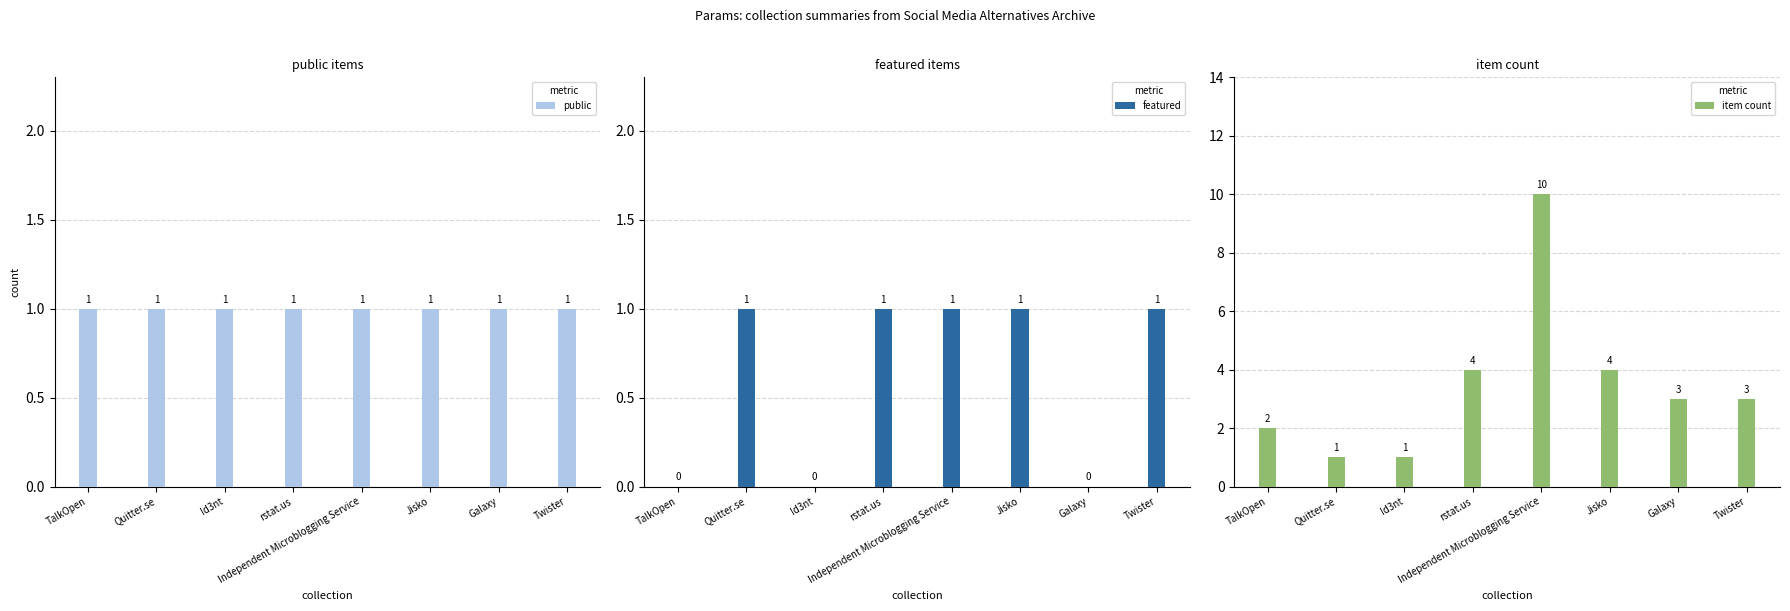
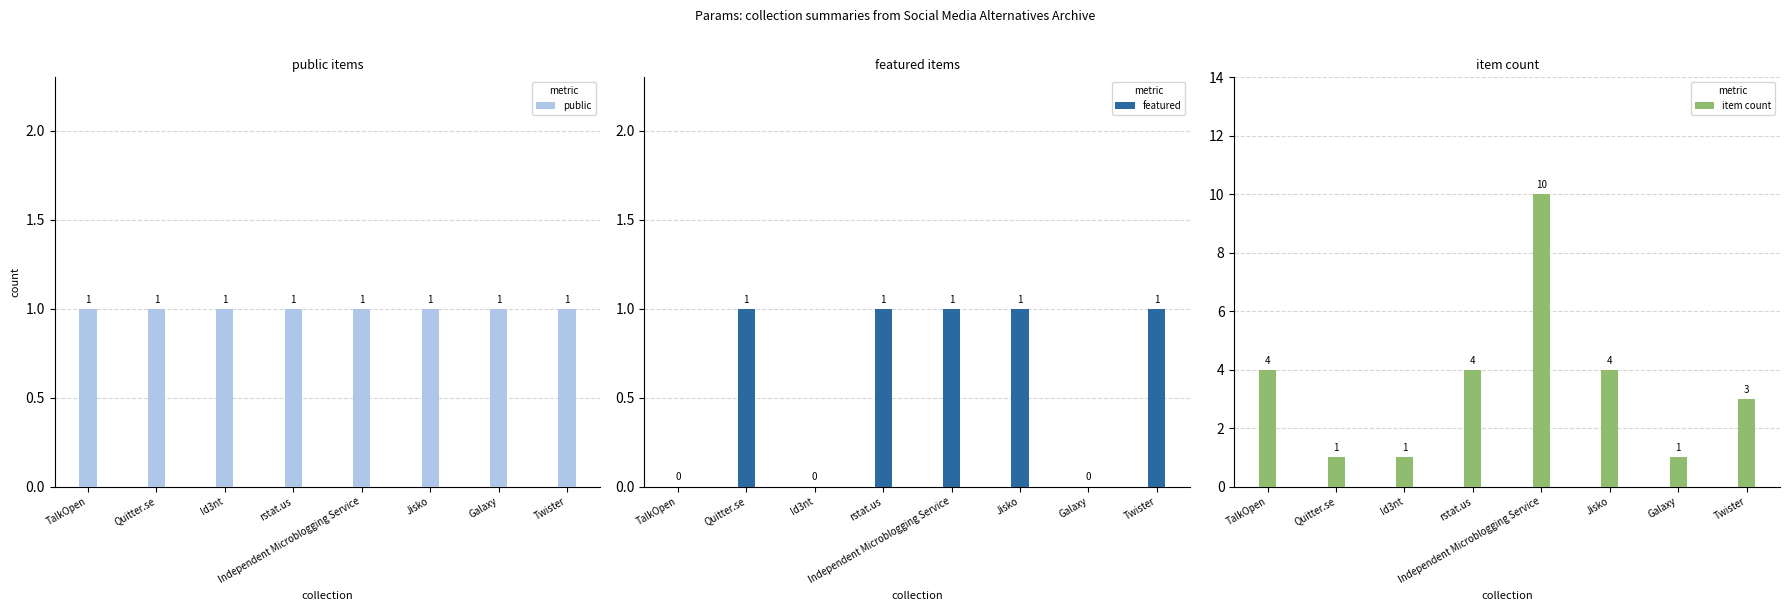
item count, TalkOpen: 2 -> 4
item count, Galaxy: 3 -> 1
